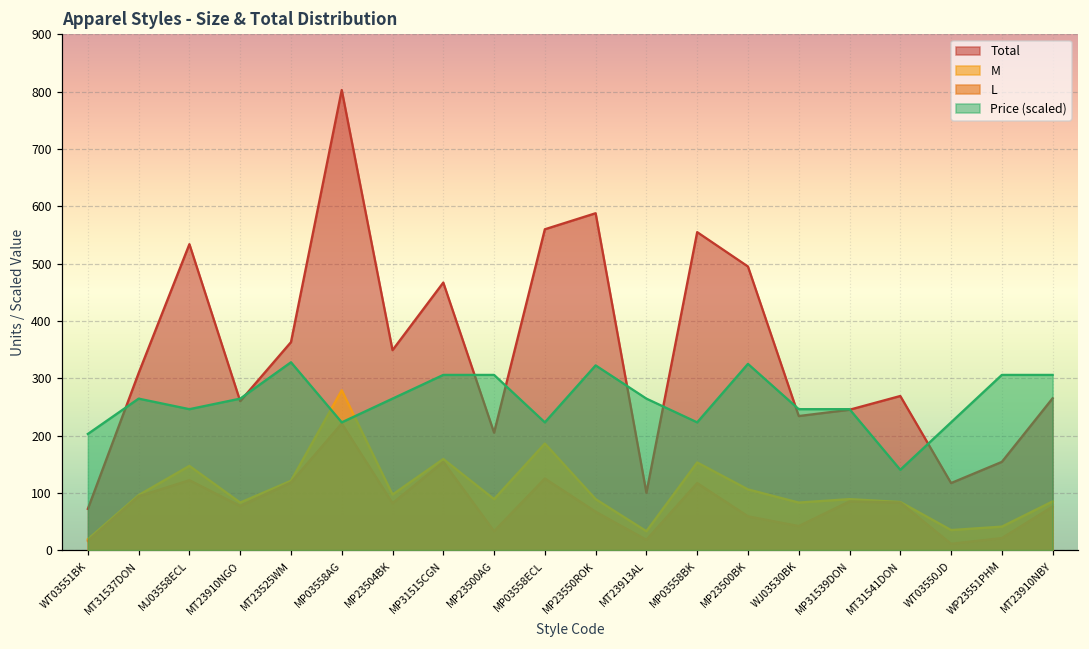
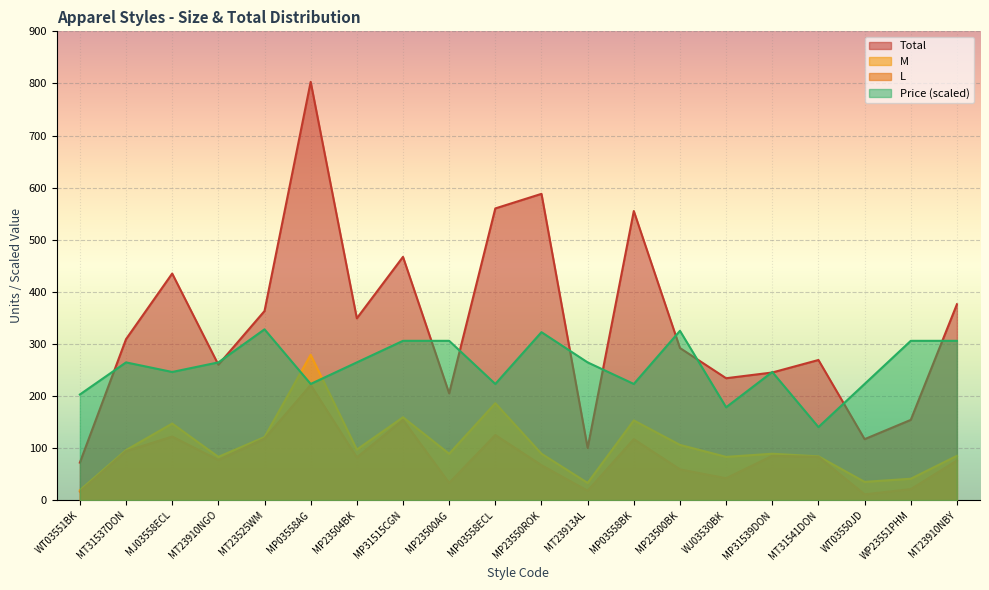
Total, MJ03558ECL: 530 -> 440
Total, MP23500BK: 500 -> 290
Price (scaled), WJ03530BK: 250 -> 180
Total, MT23910NBY: 270 -> 380
